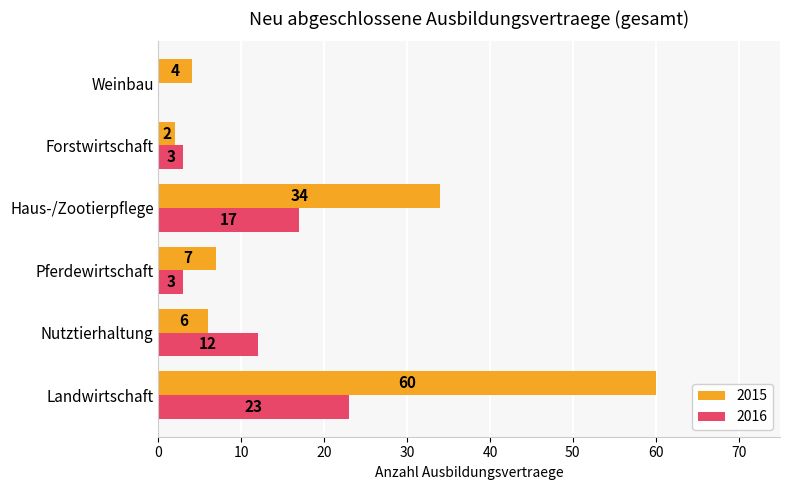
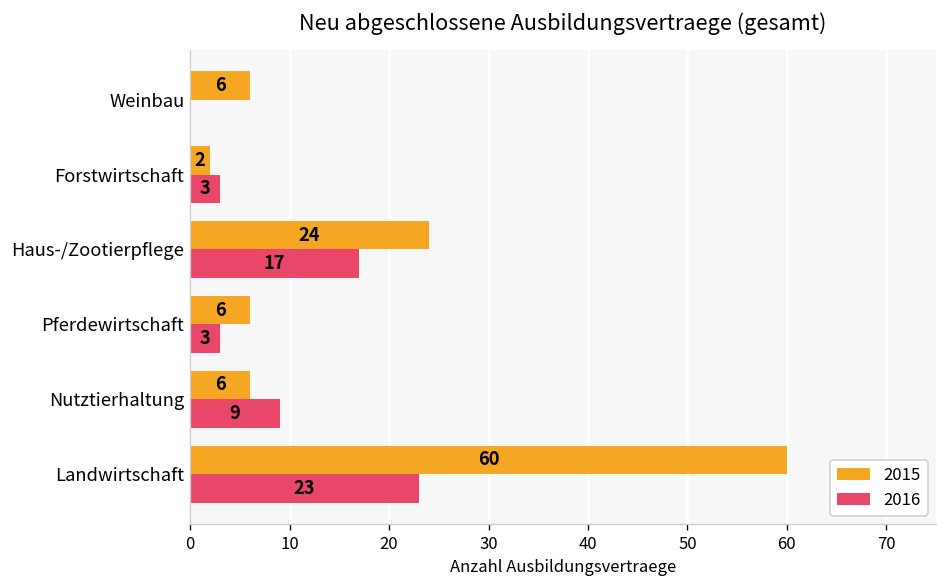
2015, Weinbau: 4 -> 6
2015, Haus-/Zootierpflege: 34 -> 24
2015, Pferdewirtschaft: 7 -> 6
2016, Nutztierhaltung: 12 -> 9
